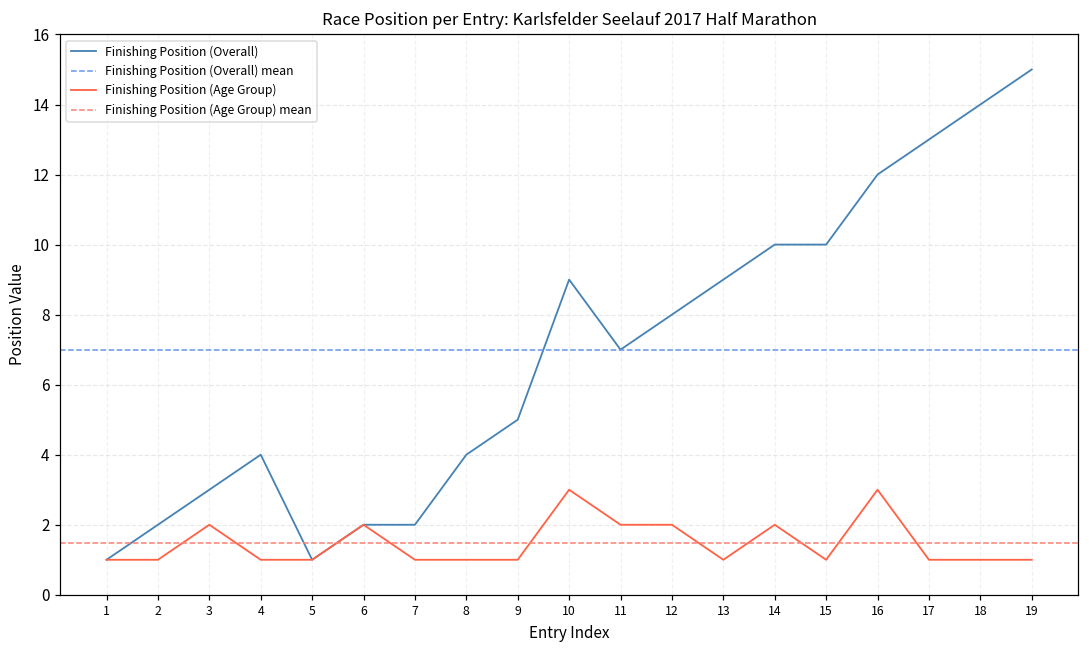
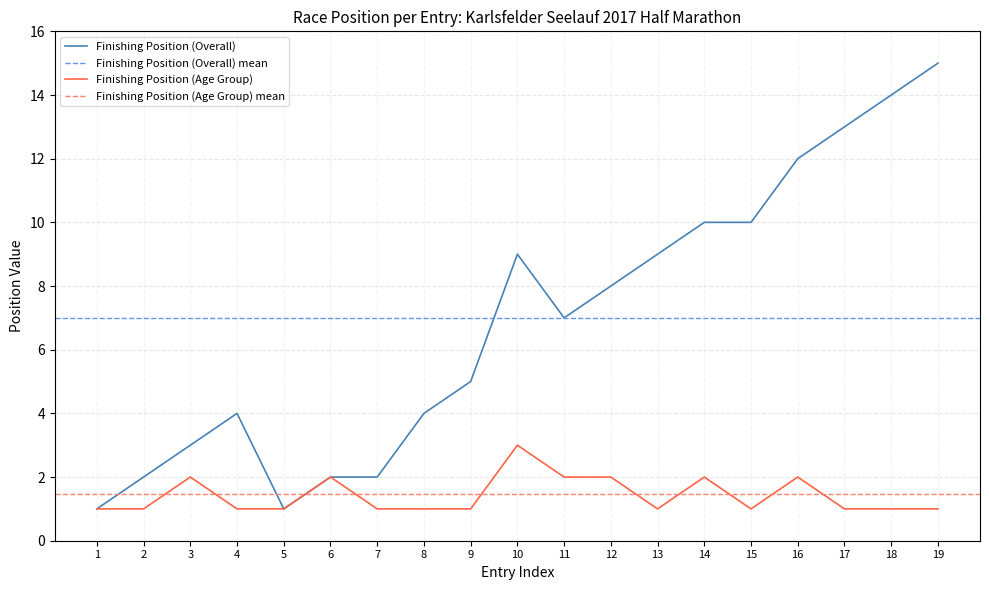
Finishing Position (Age Group), 16: 3 -> 2
